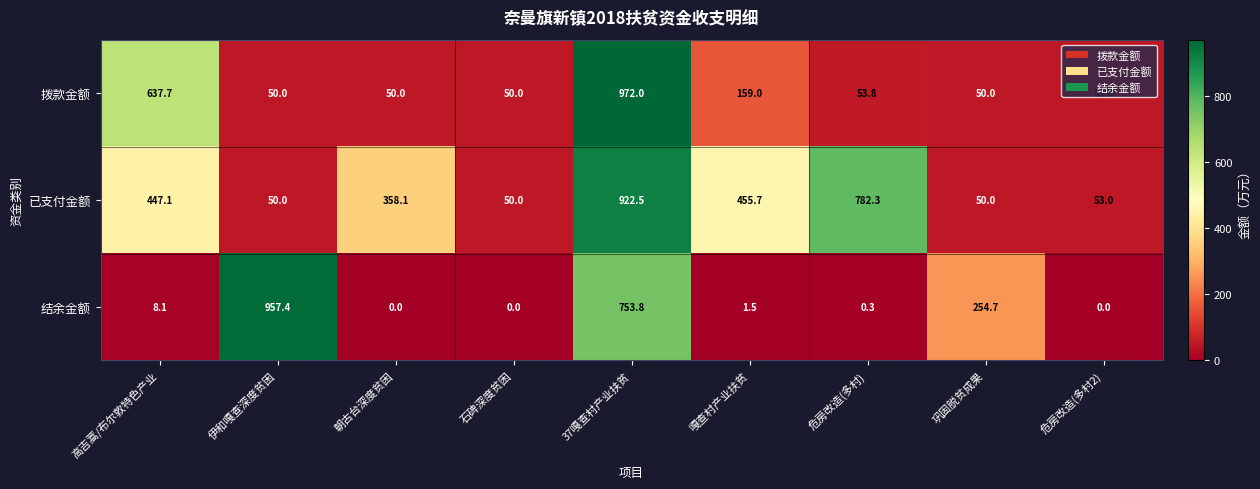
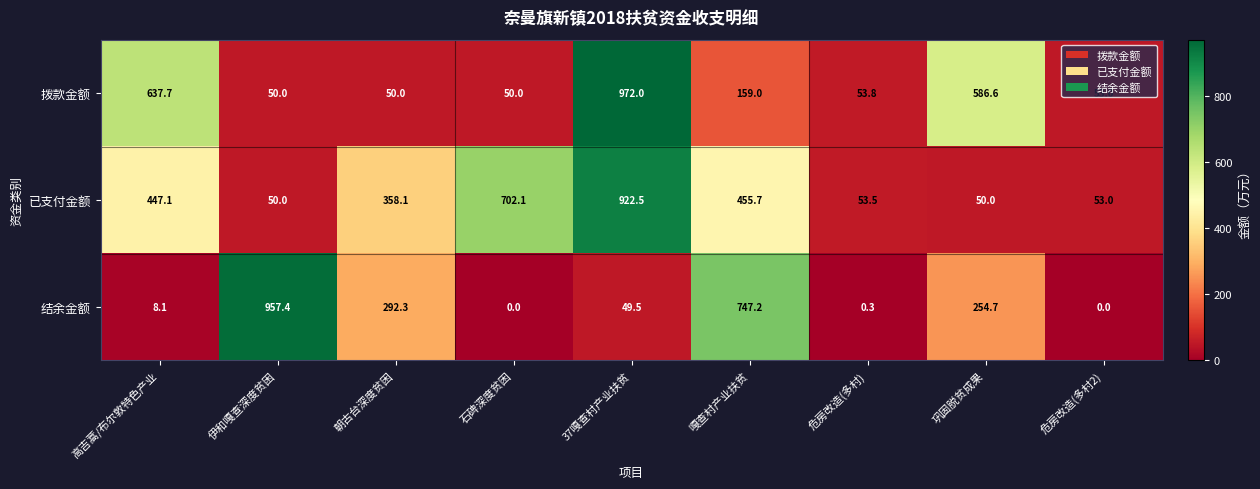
拨款金额, 巩固脱贫成果: 50.0 -> 586.6
已支付金额, 石碑深度贫困: 50.0 -> 702.1
已支付金额, 危房改造(多村): 782.3 -> 53.5
结余金额, 朝古台深度贫困: 0.0 -> 292.3
结余金额, 37嘎查村产业扶贫: 753.8 -> 49.5
结余金额, 嘎查村产业扶贫: 1.5 -> 747.2
